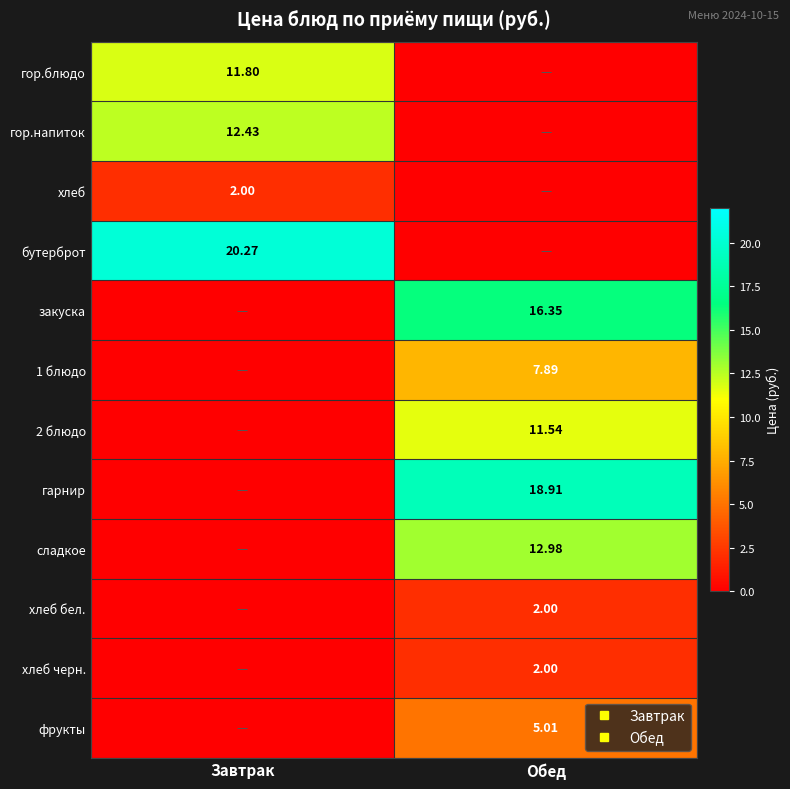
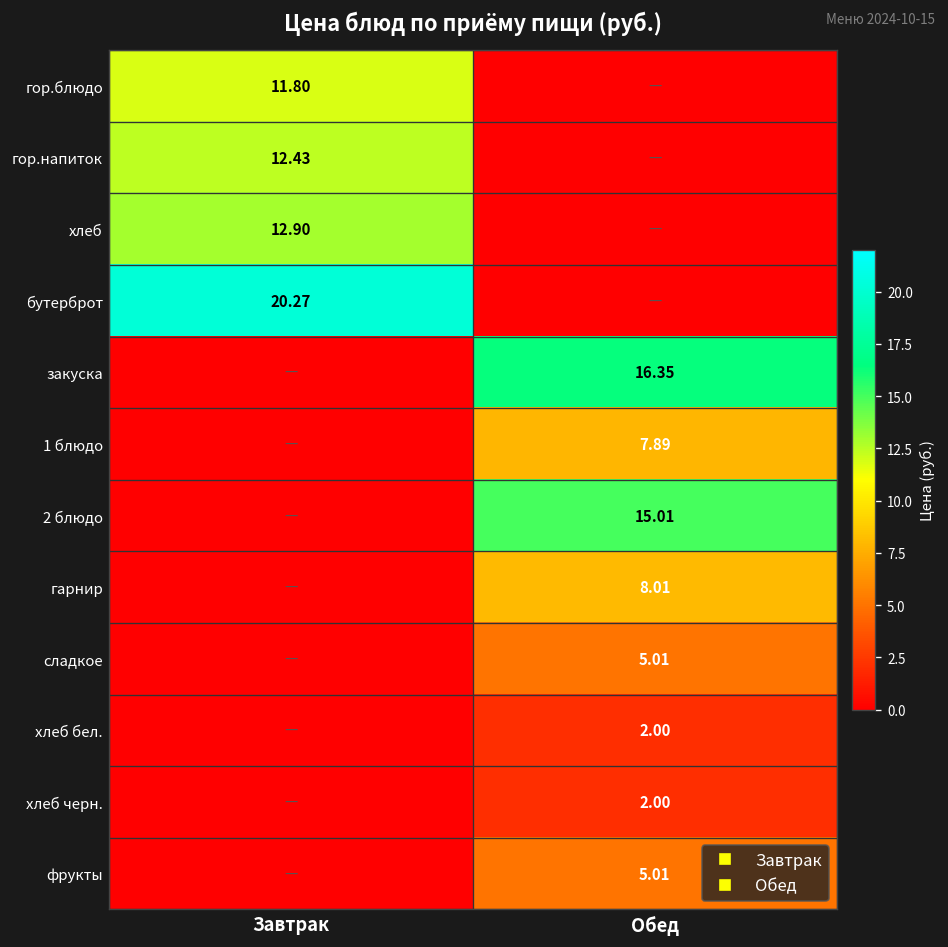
хлеб, Завтрак: 2.00 -> 12.90
2 блюдо, Обед: 11.54 -> 15.01
гарнир, Обед: 18.91 -> 8.01
сладкое, Обед: 12.98 -> 5.01
